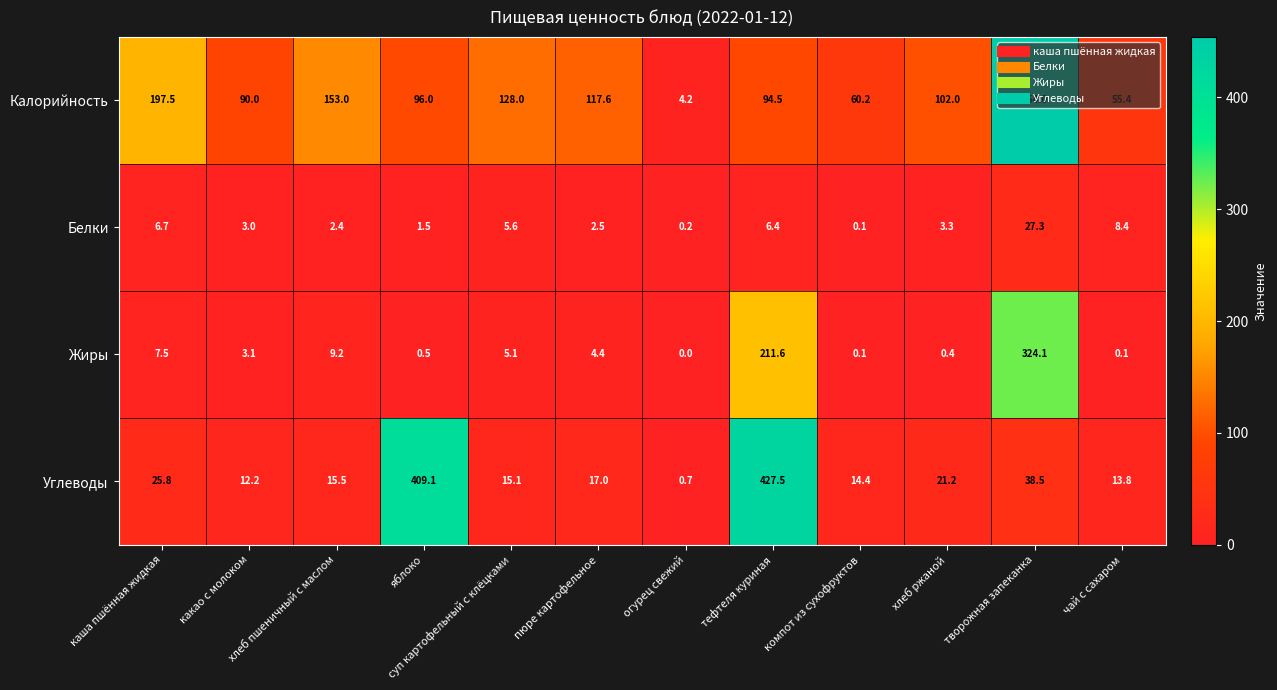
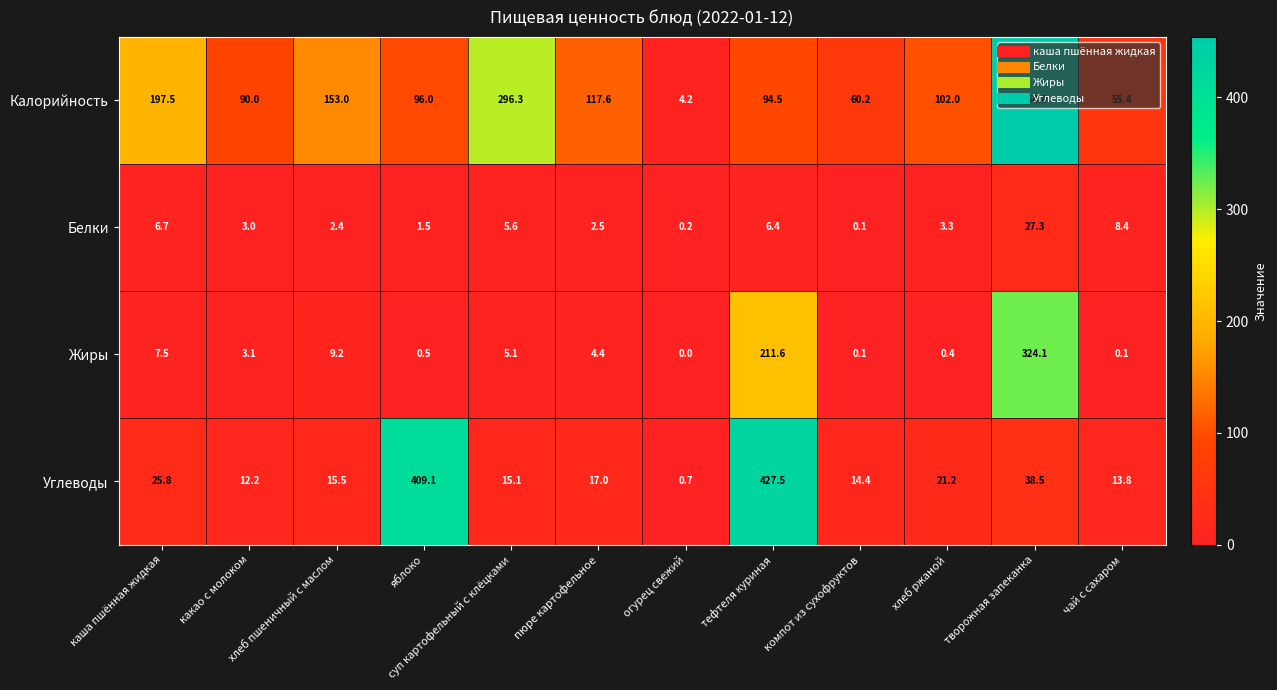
Калорийность, суп картофельный с клёцками: 128.0 -> 296.3
